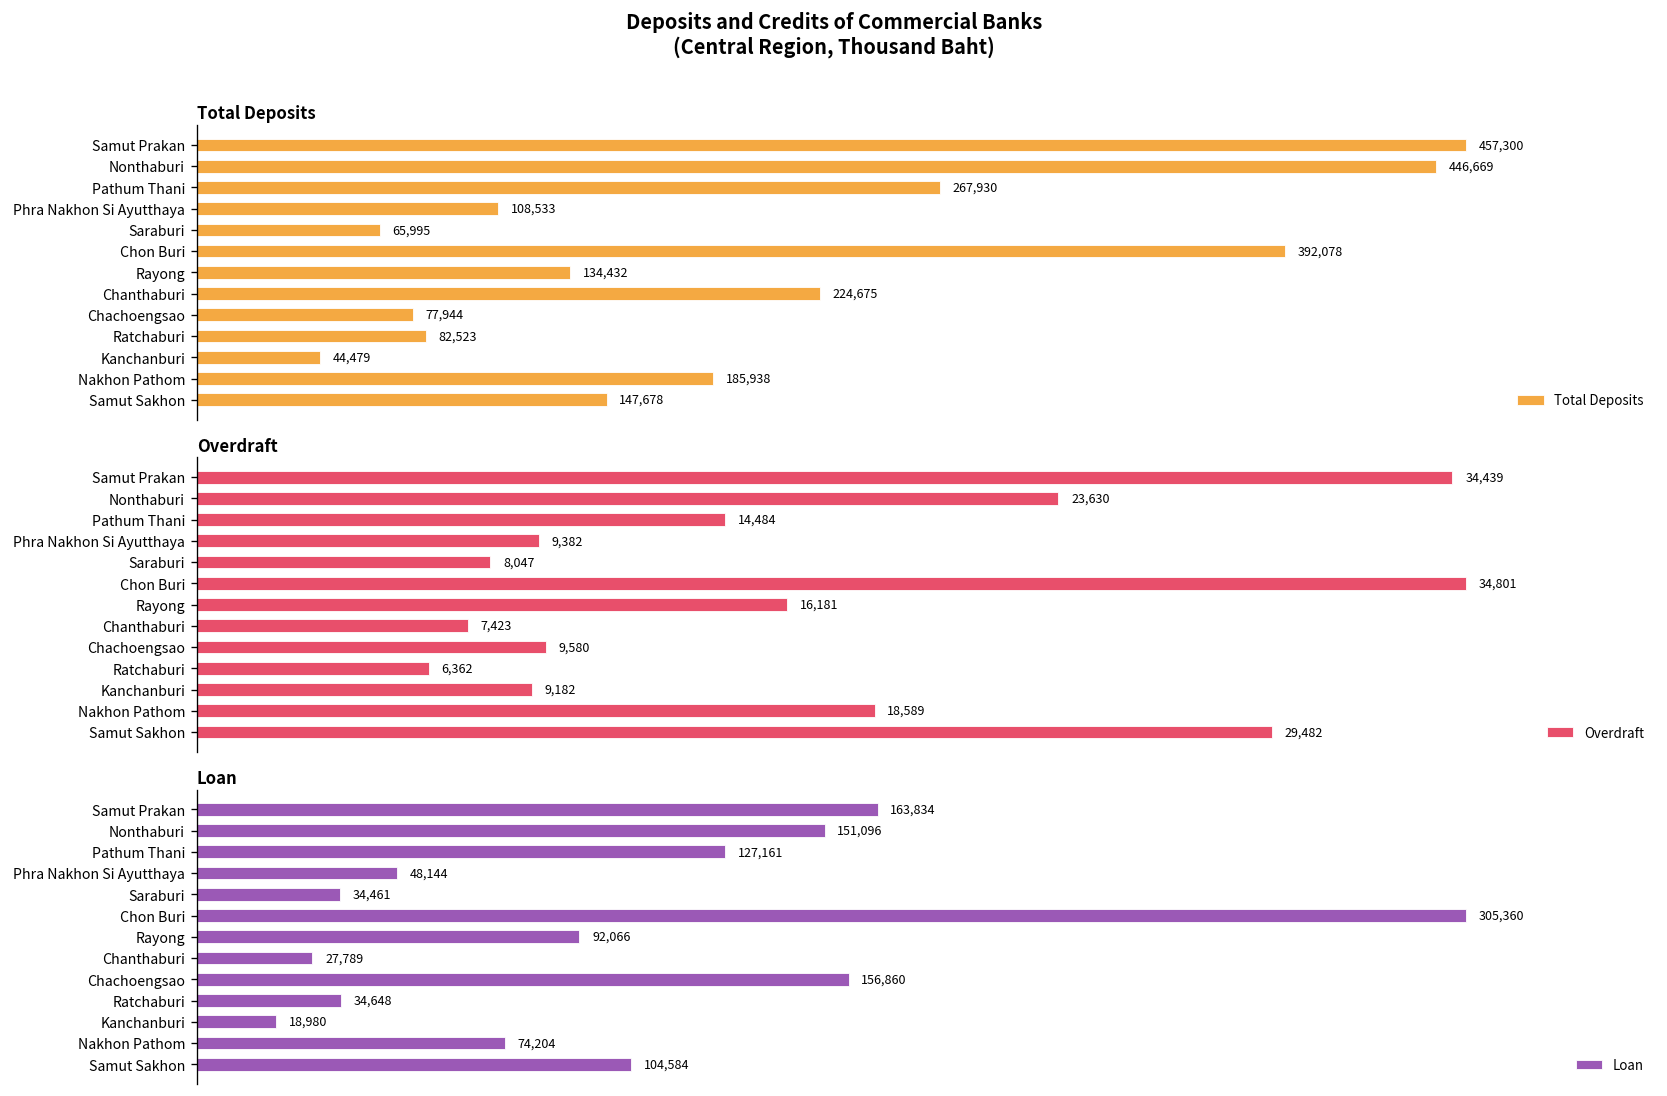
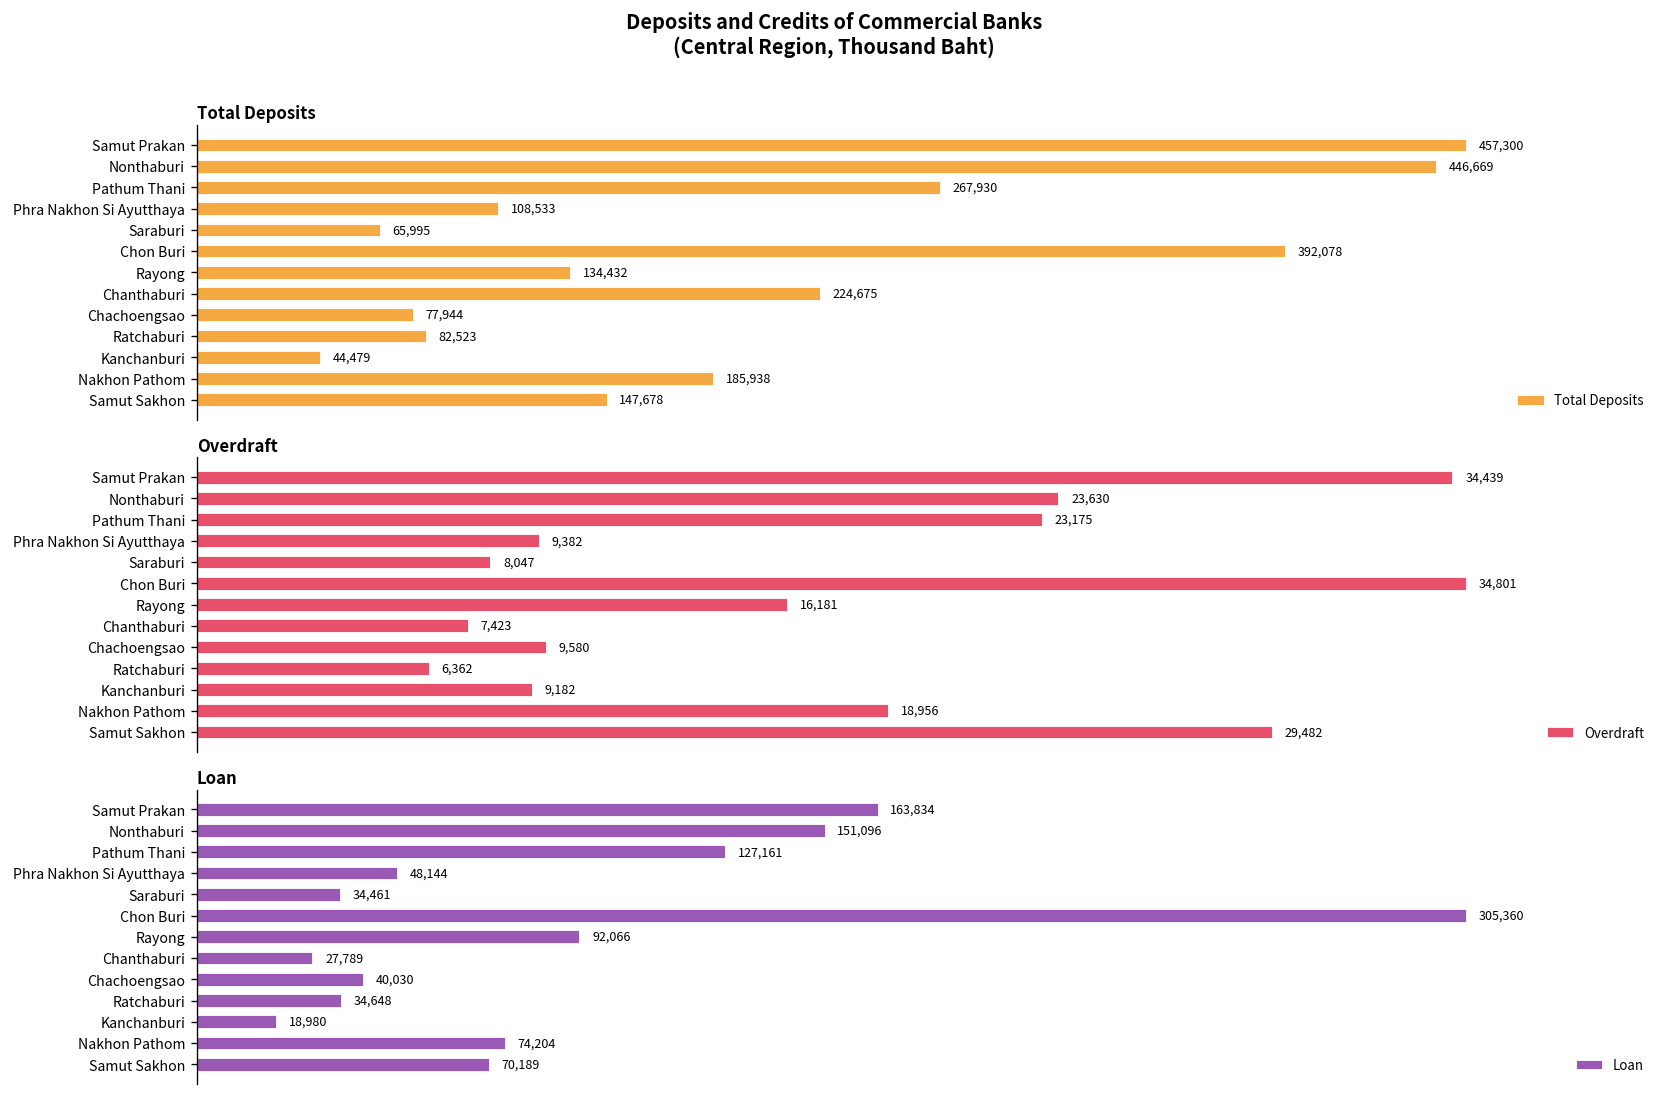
Overdraft, Pathum Thani: 14,484 -> 23,175
Overdraft, Nakhon Pathom: 18,589 -> 18,956
Loan, Chachoengsao: 156,860 -> 40,030
Loan, Samut Sakhon: 104,584 -> 70,189
